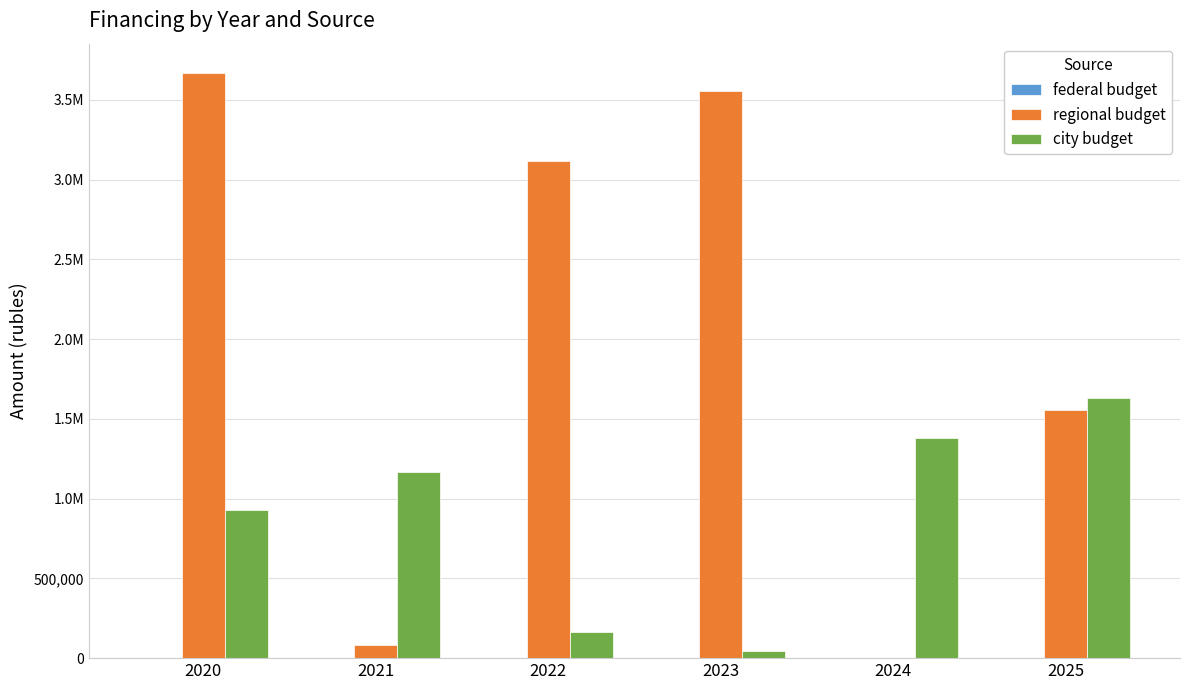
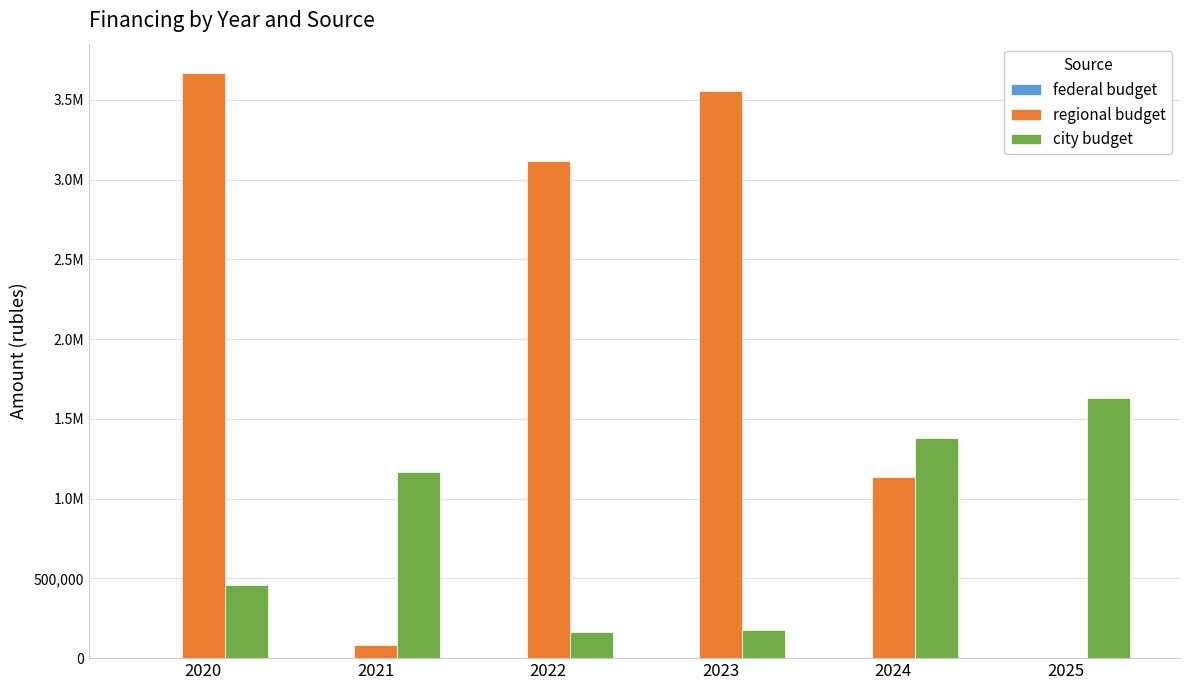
city budget, 2020: 930,000 -> 460,000
city budget, 2023: 40,000 -> 180,000
regional budget, 2024: 0 -> 1,140,000
regional budget, 2025: 1,560,000 -> 0
